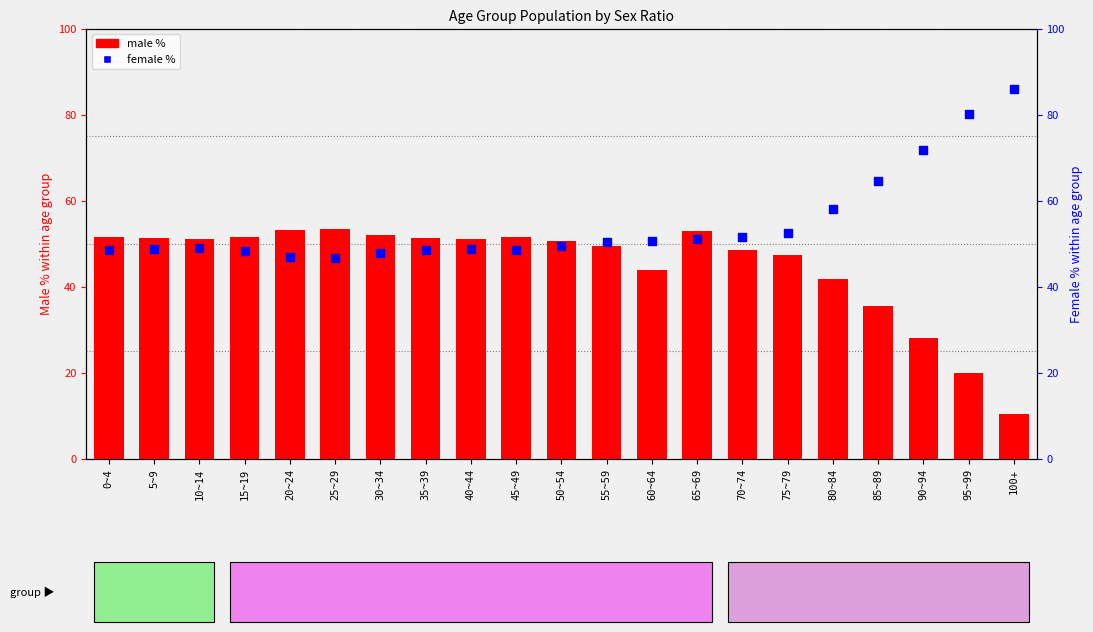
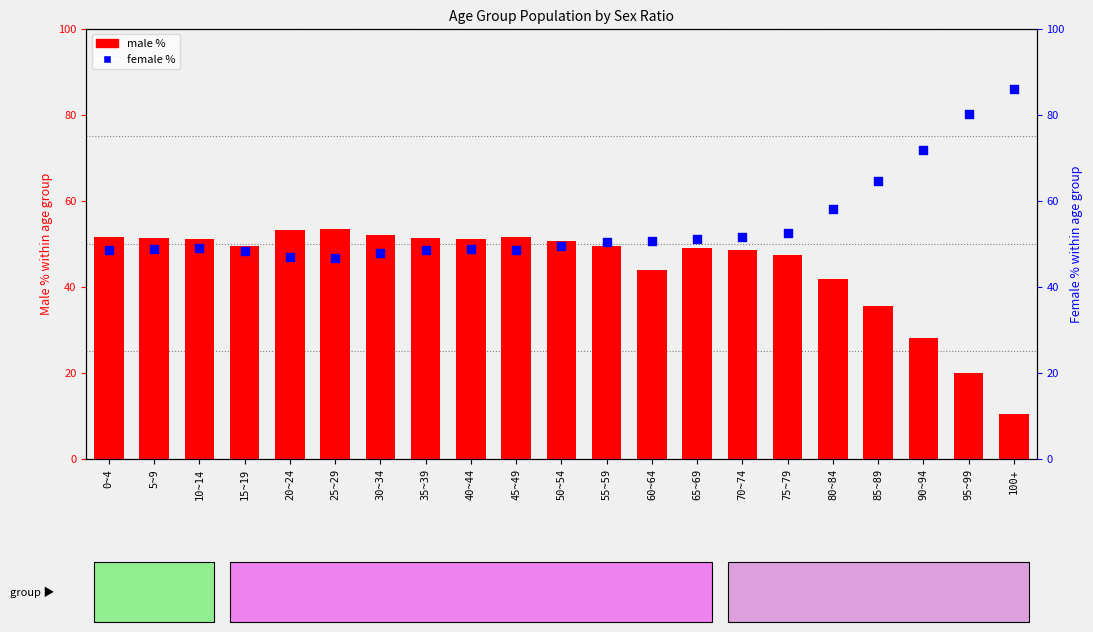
male %, 15~19: 52 -> 49
male %, 65~69: 53 -> 49
